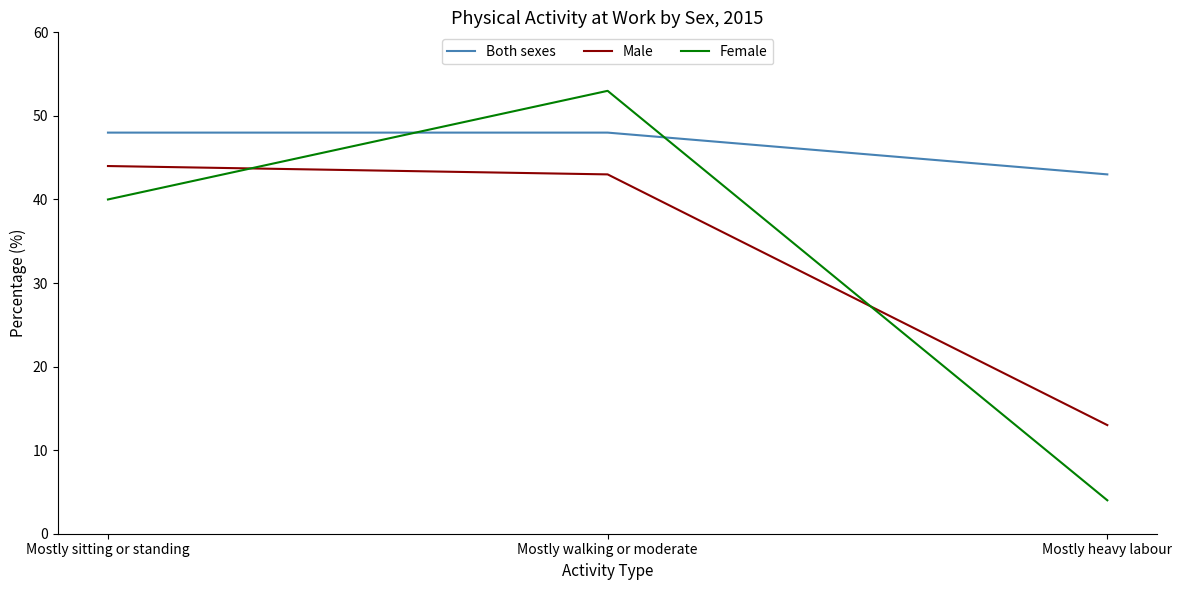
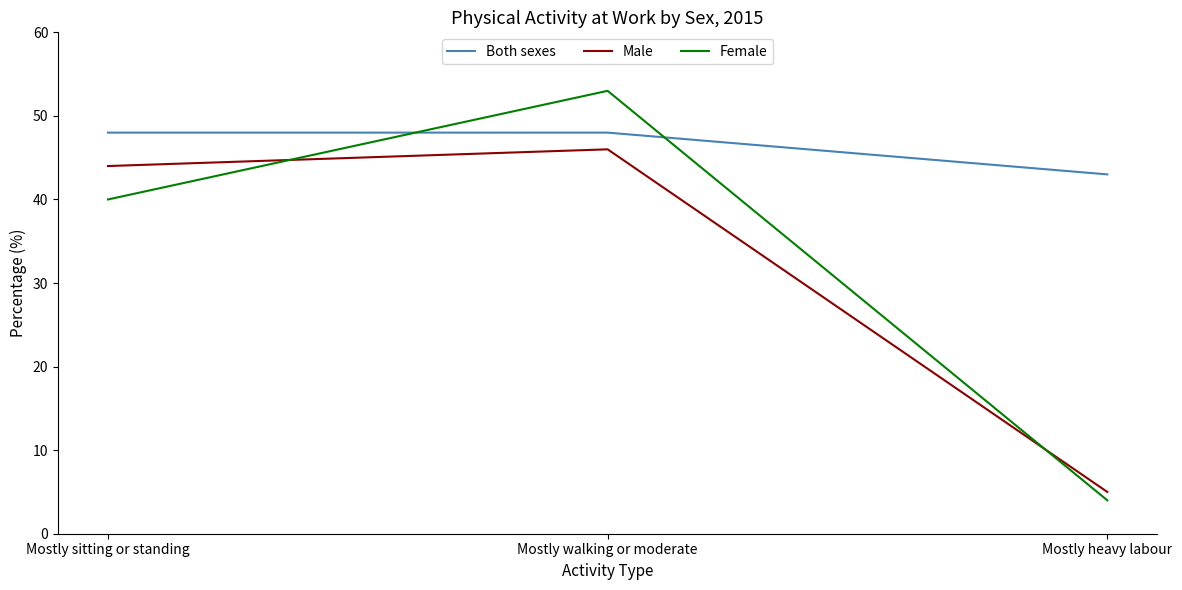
Male, Mostly walking or moderate: 43 -> 46
Male, Mostly heavy labour: 13 -> 5
